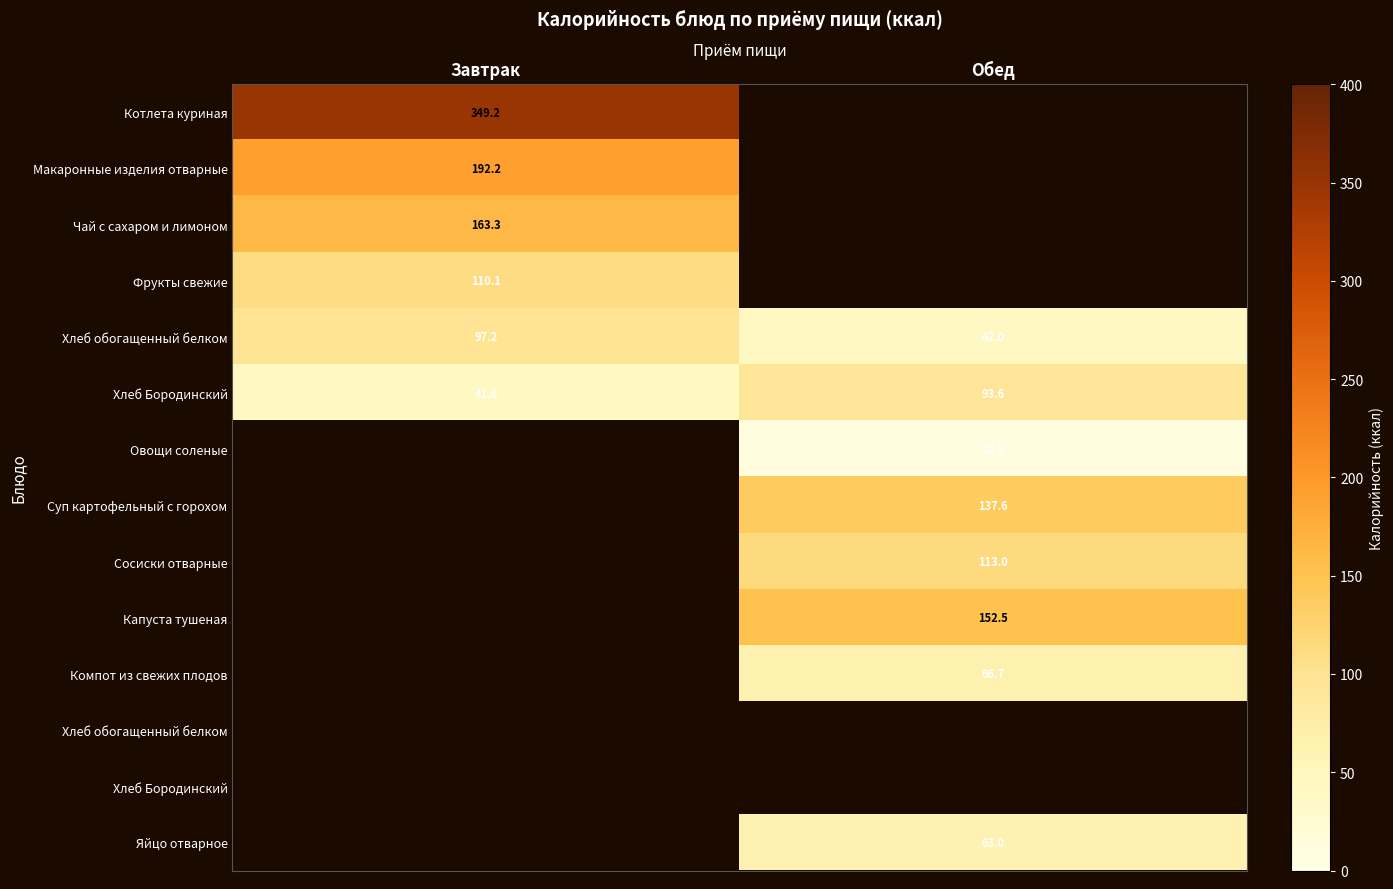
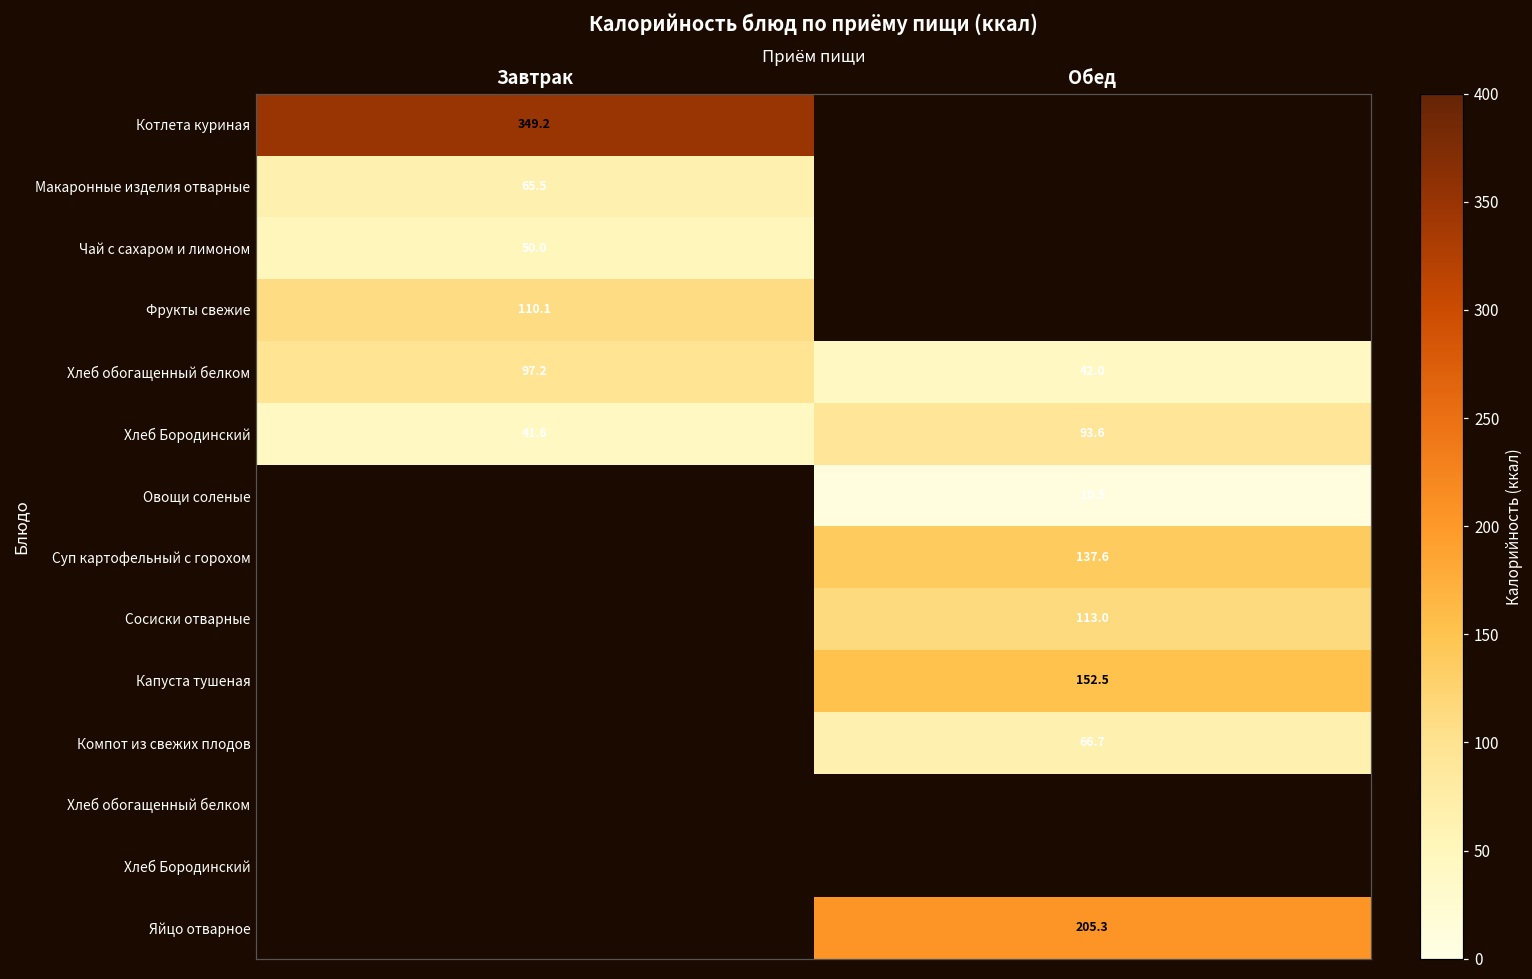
Макаронные изделия отварные, Завтрак: 192.2 -> 65.5
Чай с сахаром и лимоном, Завтрак: 163.3 -> 50.0
Яйцо отварное, Обед: 63.0 -> 205.3
